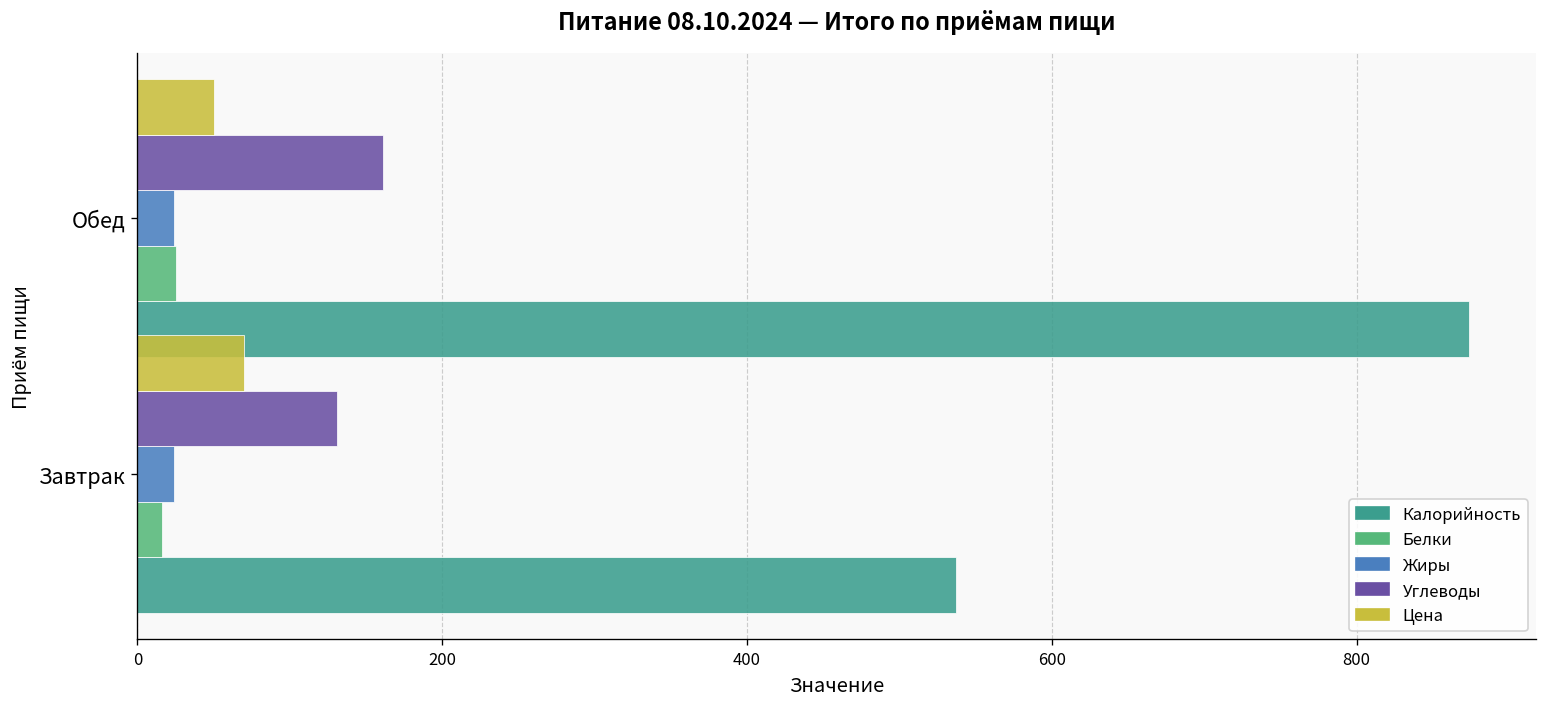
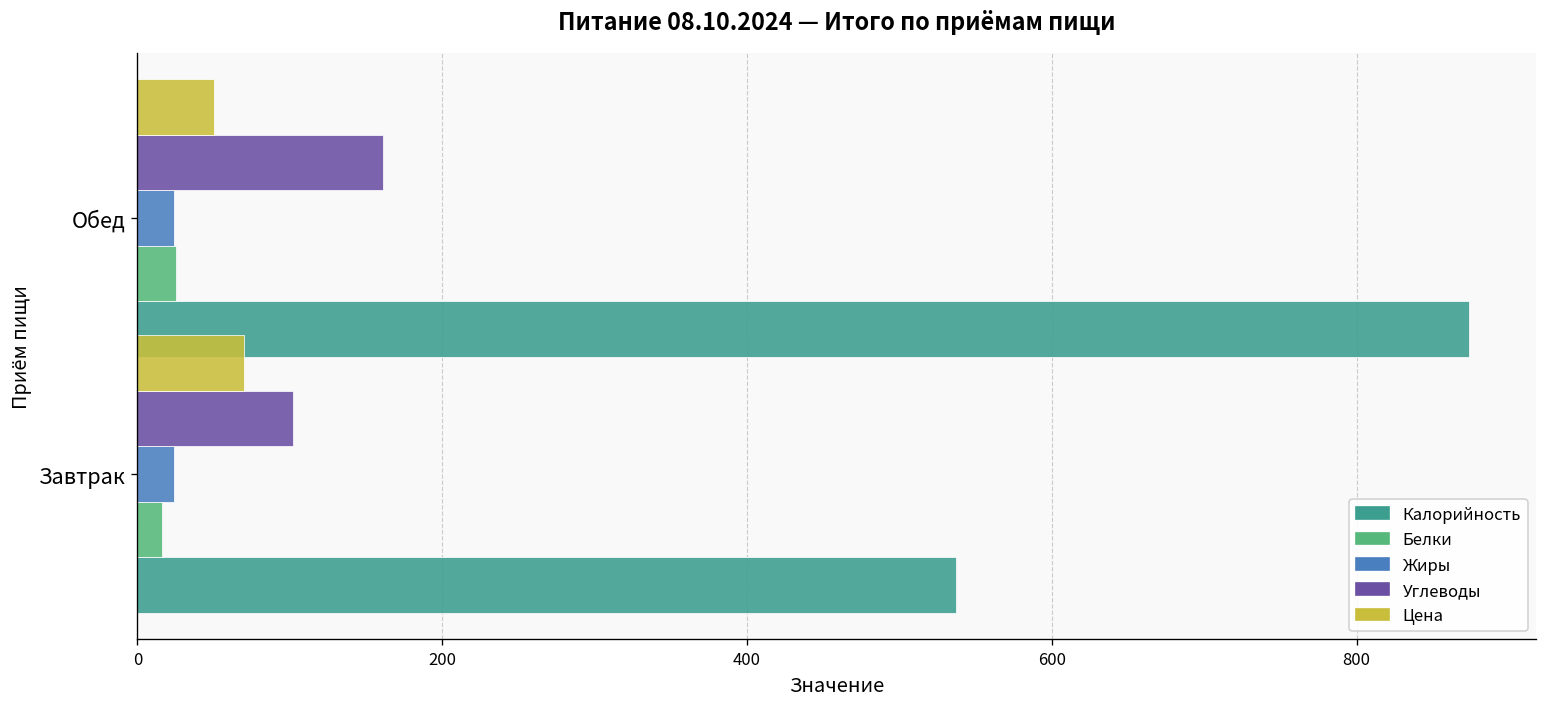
Углеводы, Завтрак: 131 -> 102
